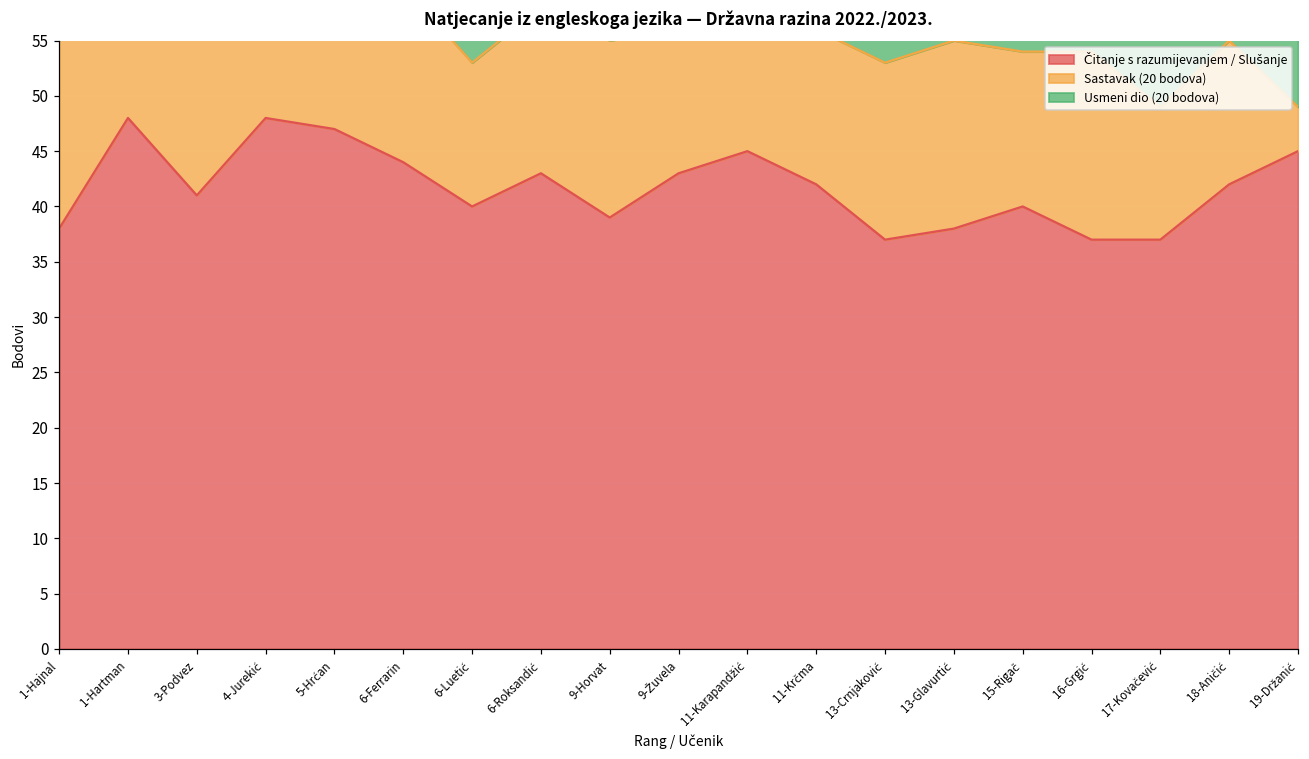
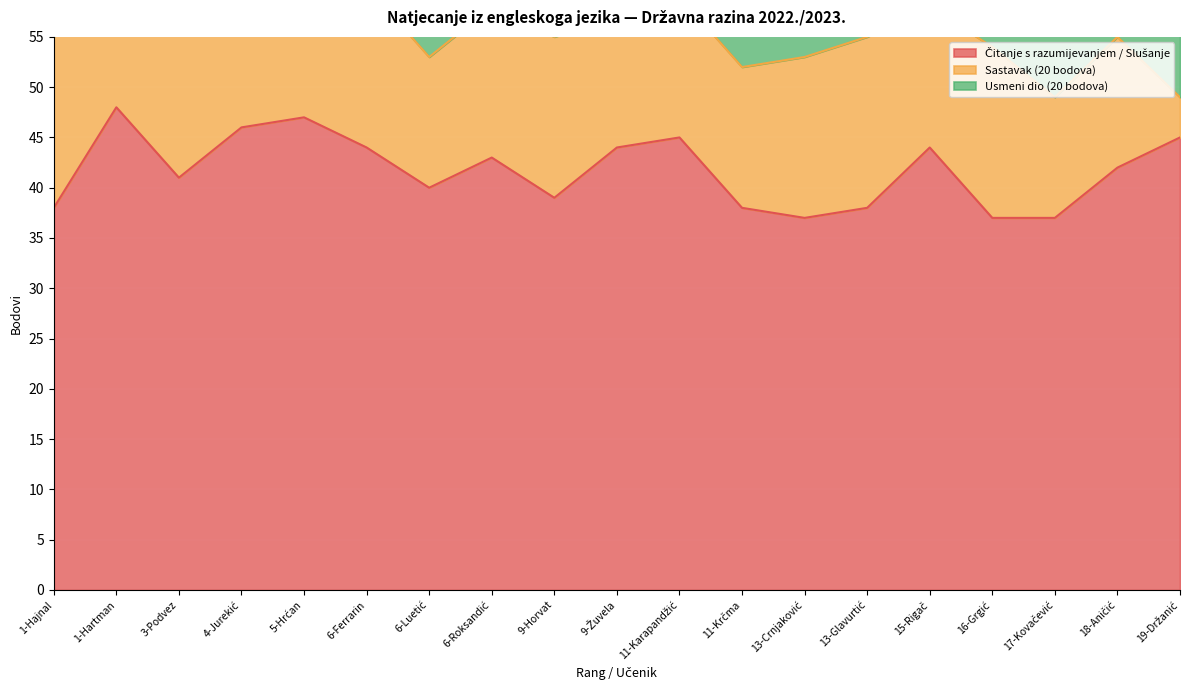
Čitanje s razumijevanjem / Slušanje, 4-Jurekić: 48 -> 46
Čitanje s razumijevanjem / Slušanje, 9-Žuvela: 43 -> 44
Čitanje s razumijevanjem / Slušanje, 11-Krčma: 42 -> 38
Čitanje s razumijevanjem / Slušanje, 15-Rigač: 40 -> 44
